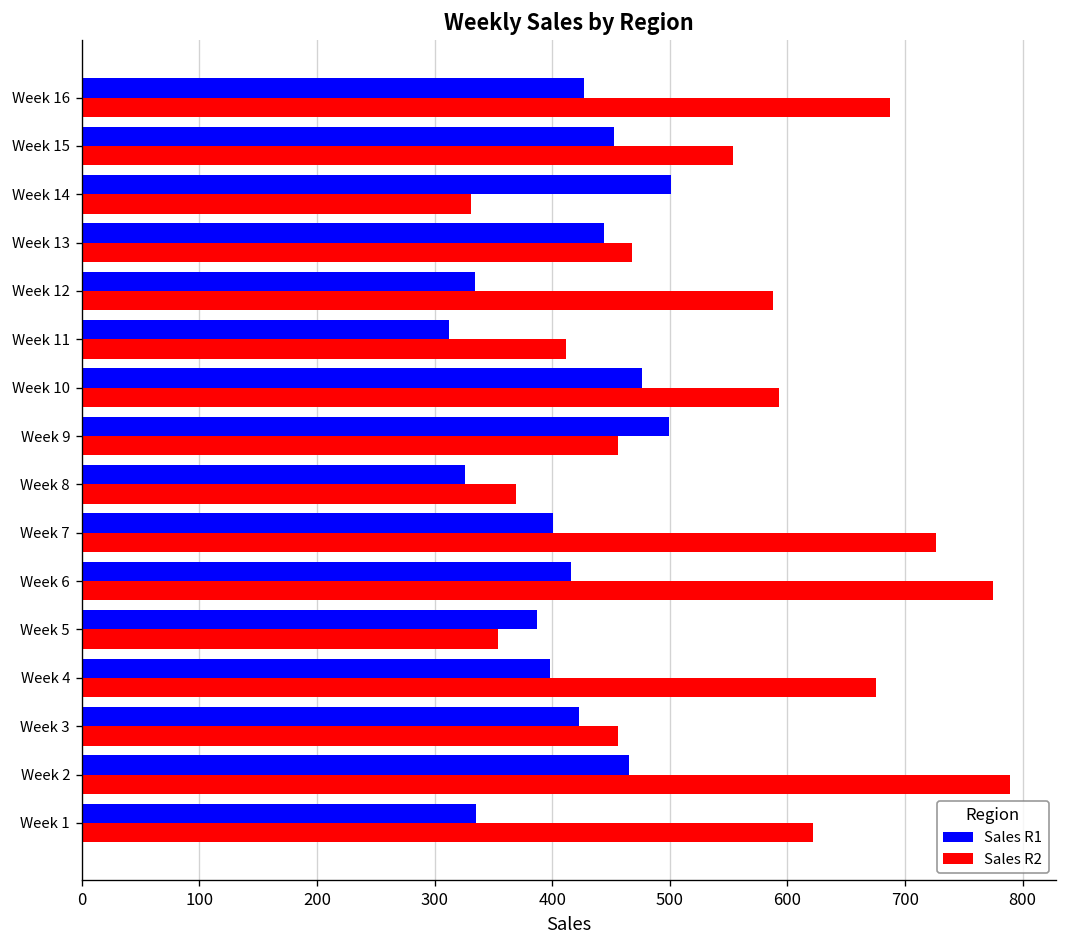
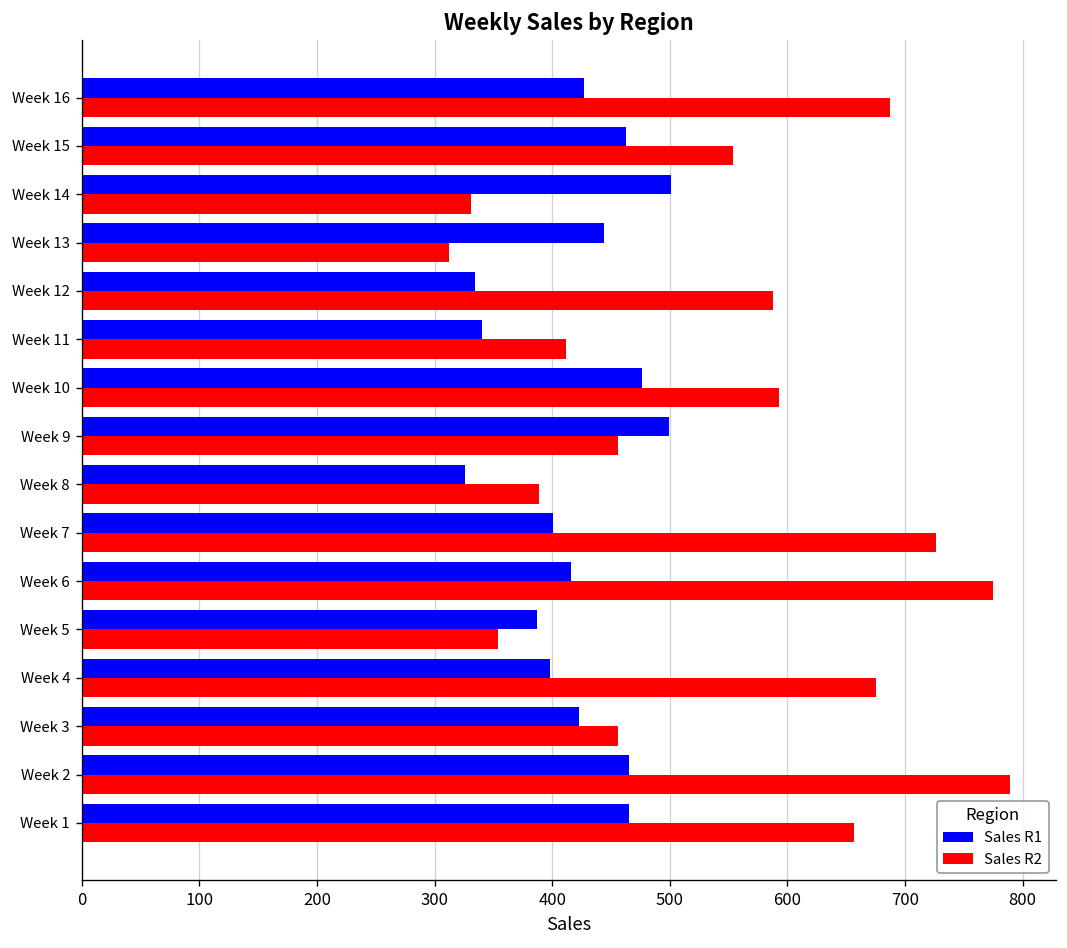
Sales R1, Week 15: 450 -> 460
Sales R2, Week 13: 470 -> 310
Sales R1, Week 11: 310 -> 340
Sales R2, Week 8: 370 -> 390
Sales R1, Week 1: 340 -> 470
Sales R2, Week 1: 620 -> 660
